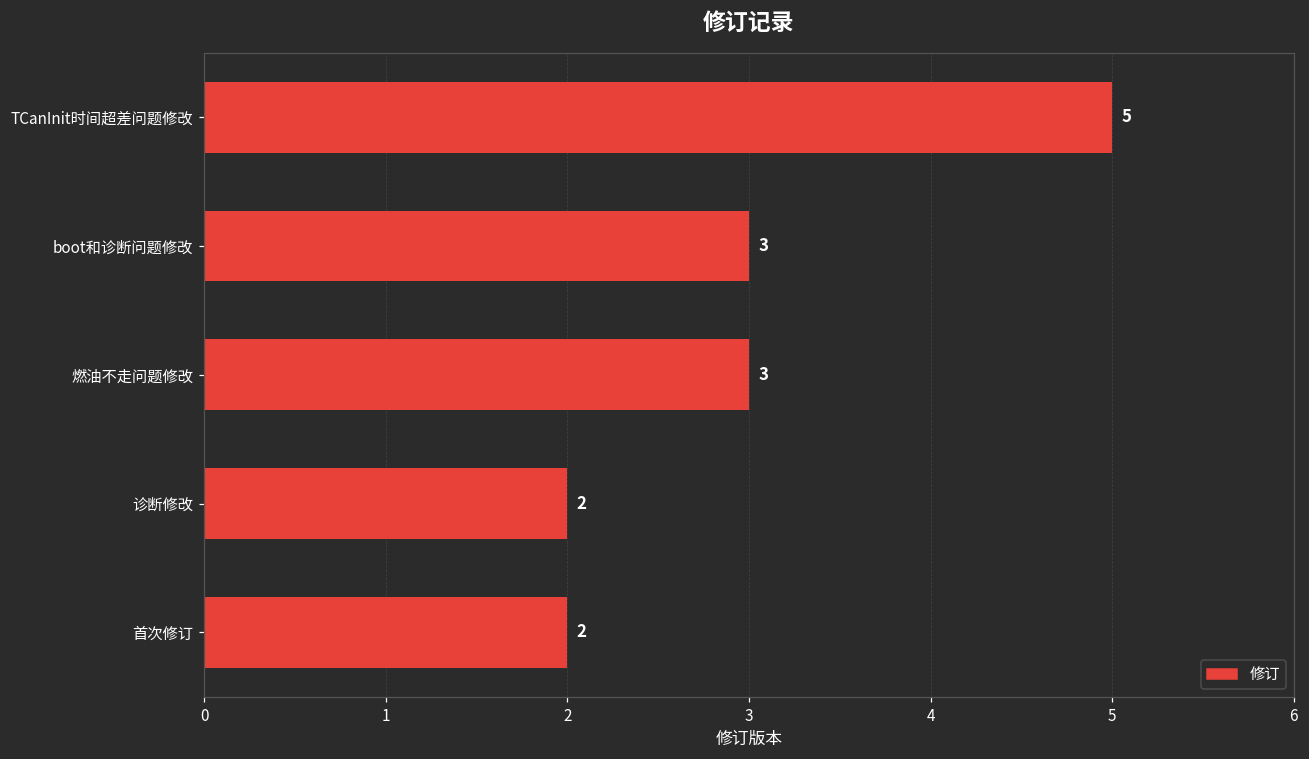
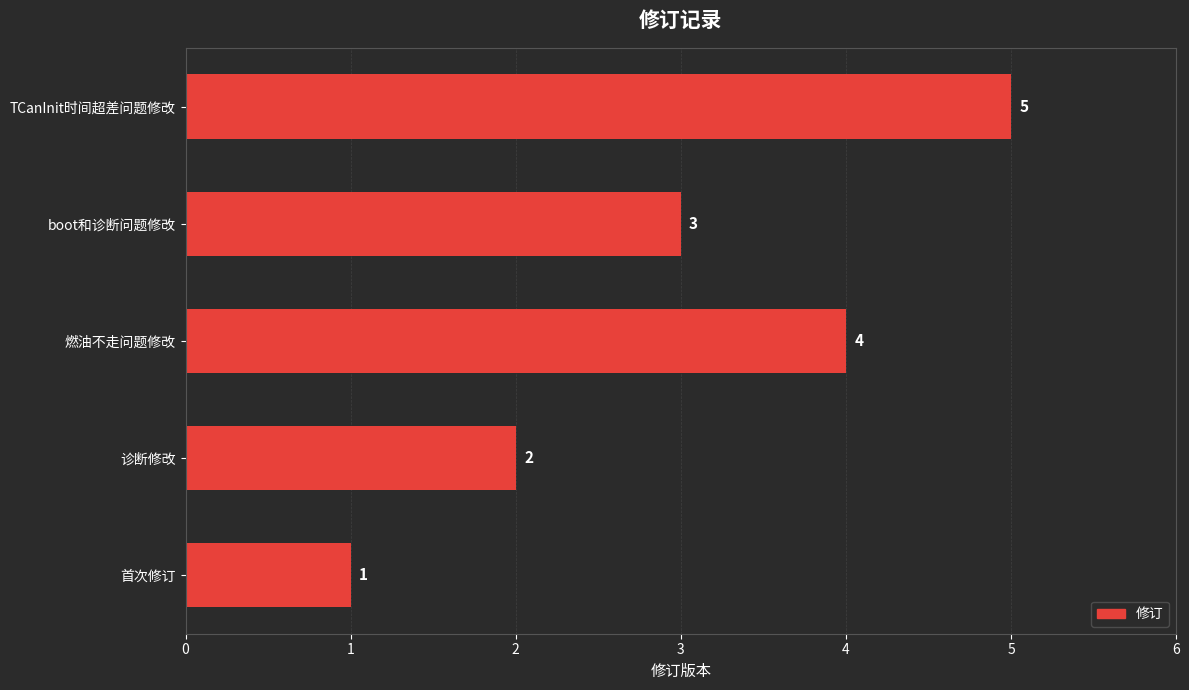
燃油不走问题修改: 3 -> 4
首次修订: 2 -> 1
